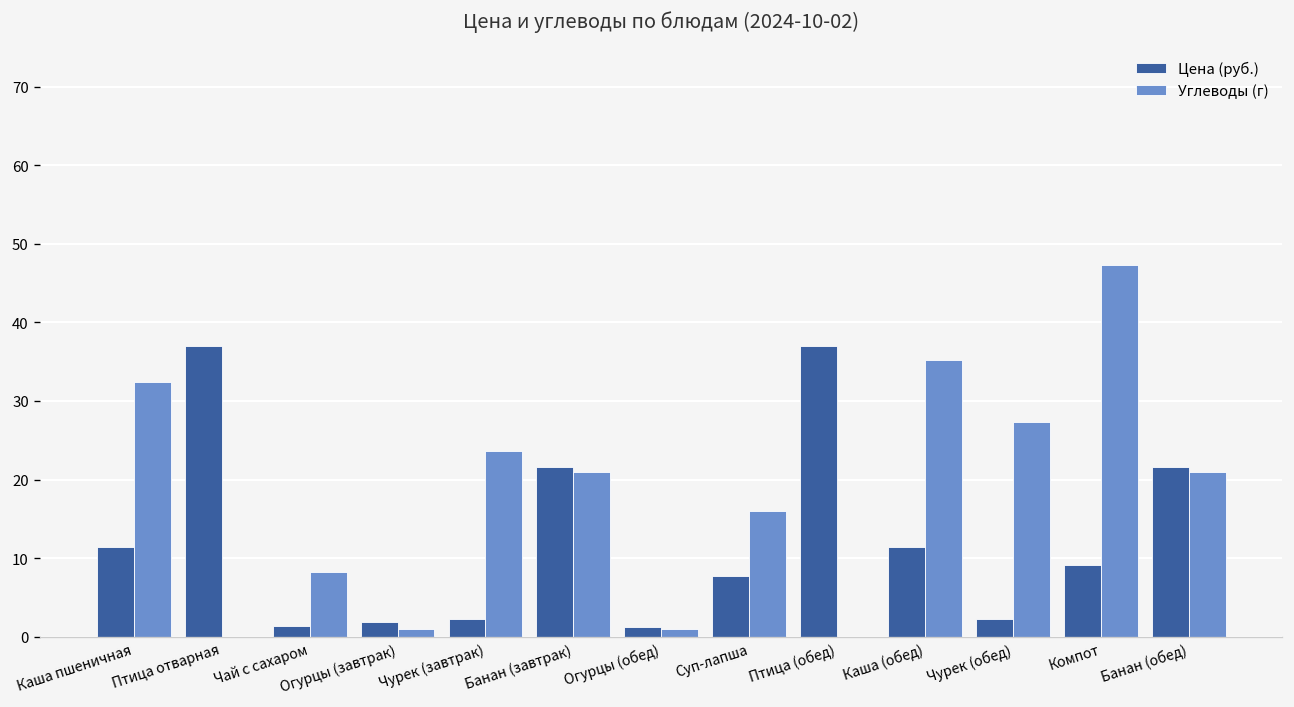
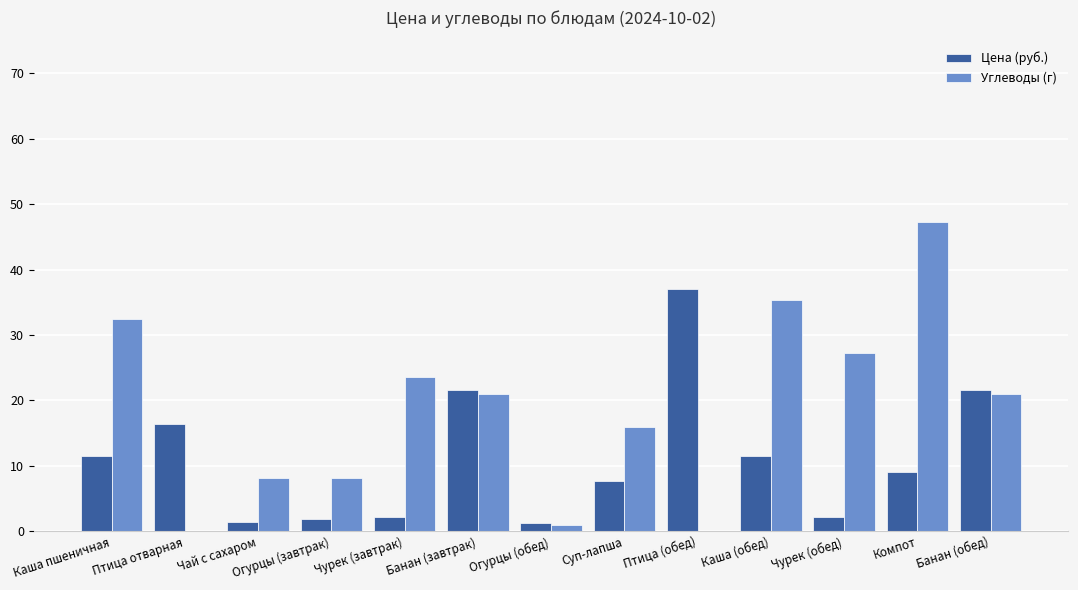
Цена (руб.), Птица отварная: 37 -> 16
Углеводы (г), Огурцы (завтрак): 1 -> 8
